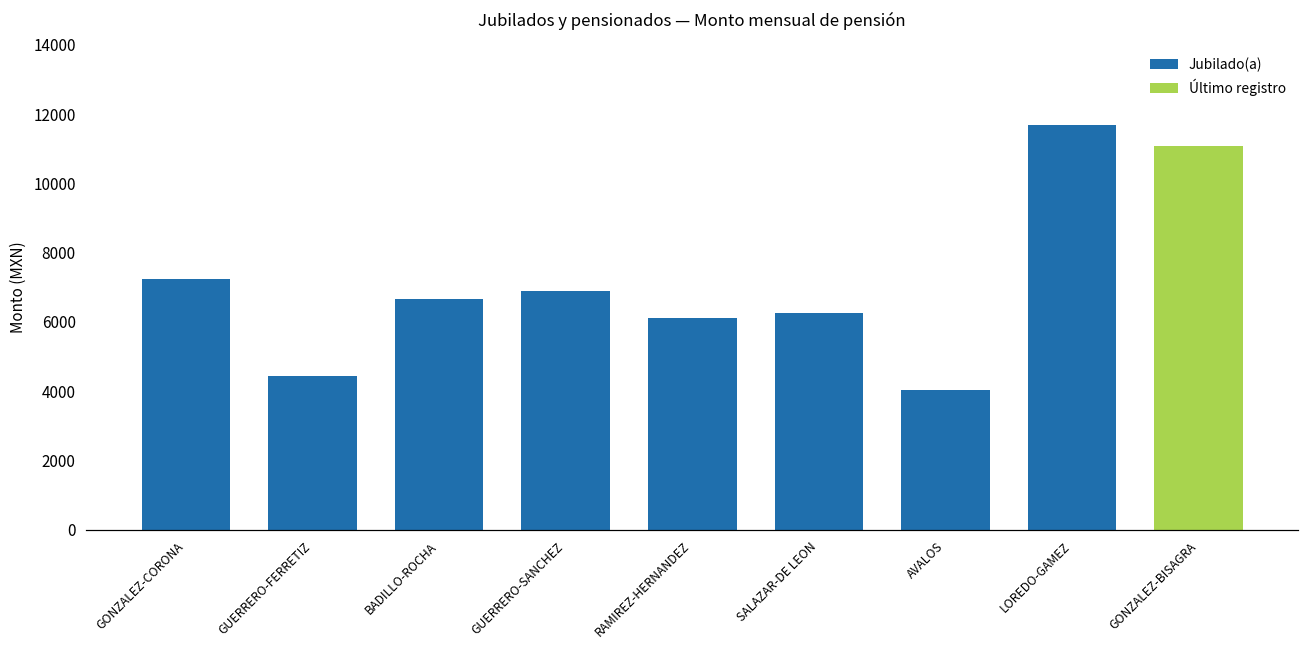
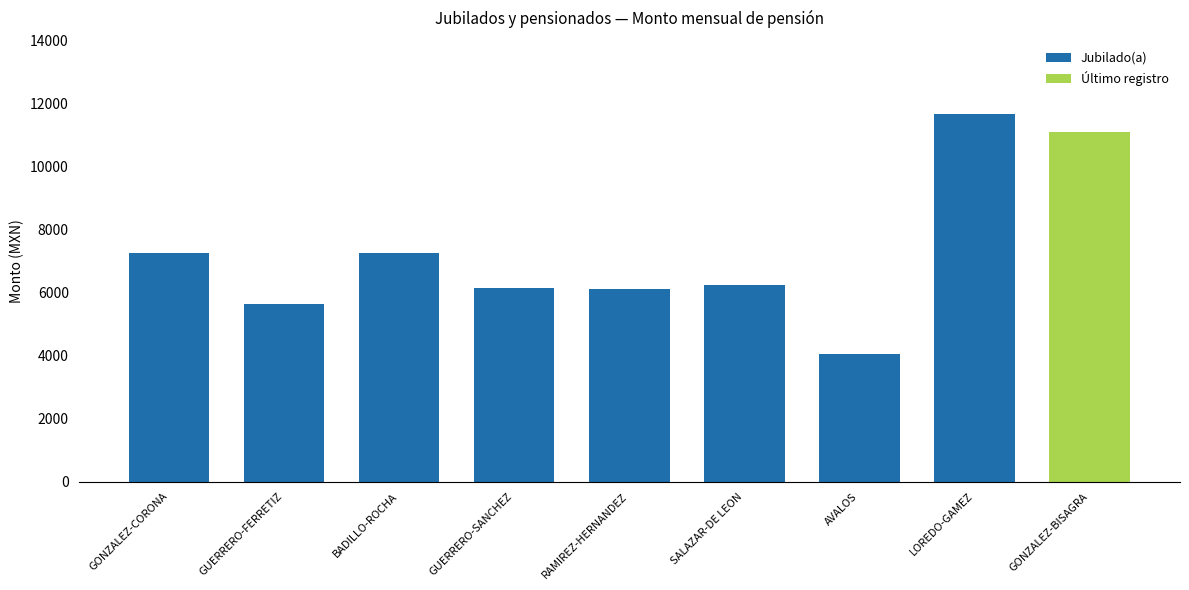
GUERRERO-FERRETIZ: 4400 -> 5600
BADILLO-ROCHA: 6700 -> 7300
GUERRERO-SANCHEZ: 6900 -> 6100
